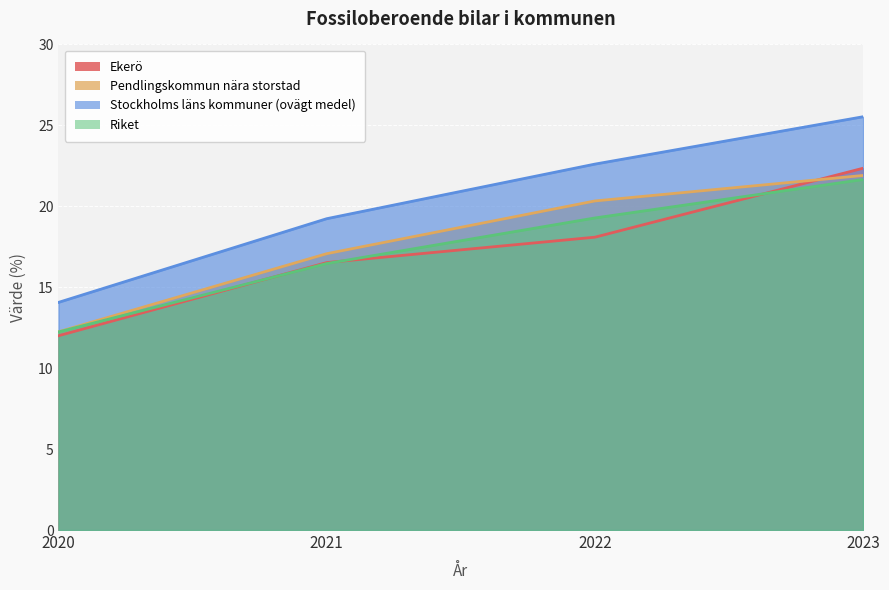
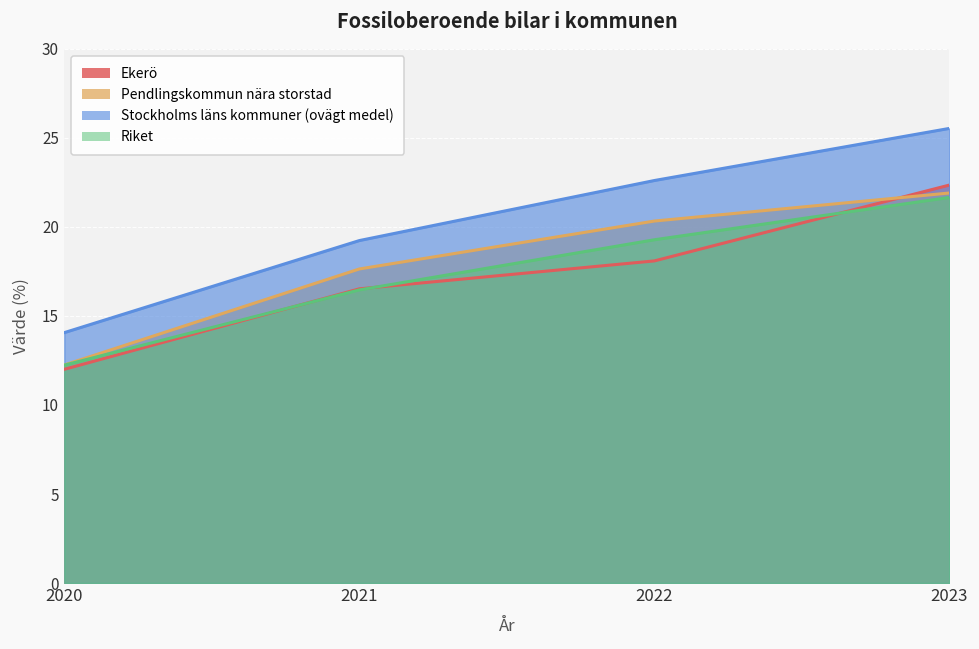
Pendlingskommun nära storstad, 2021: 17.1 -> 17.6
